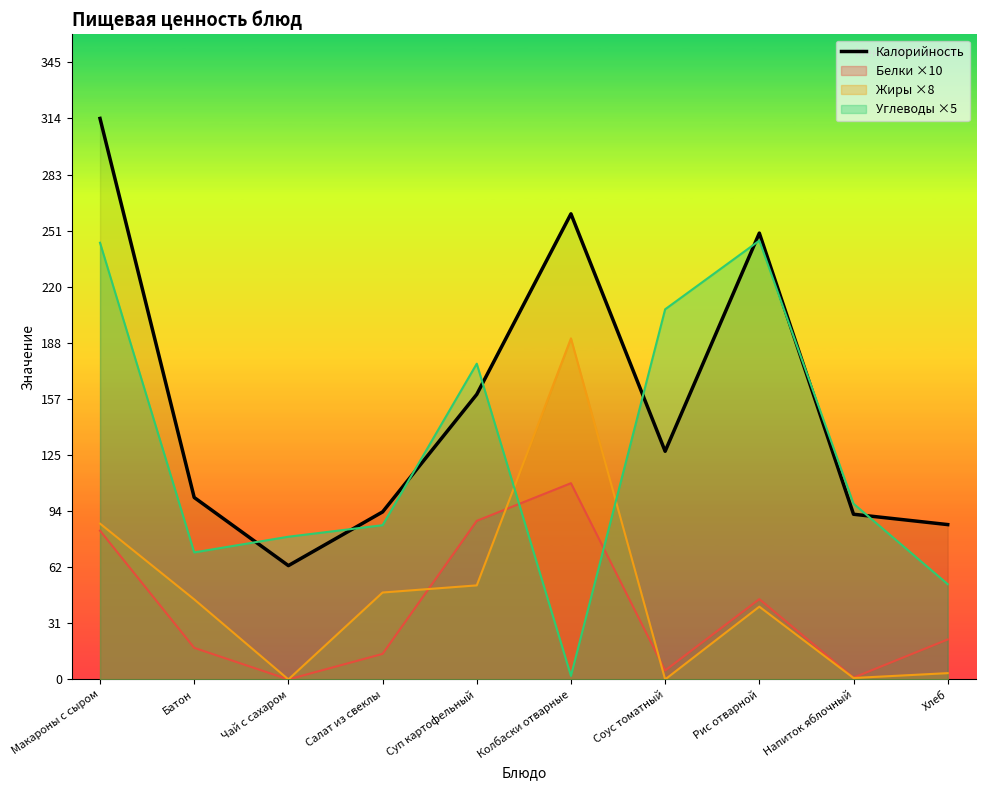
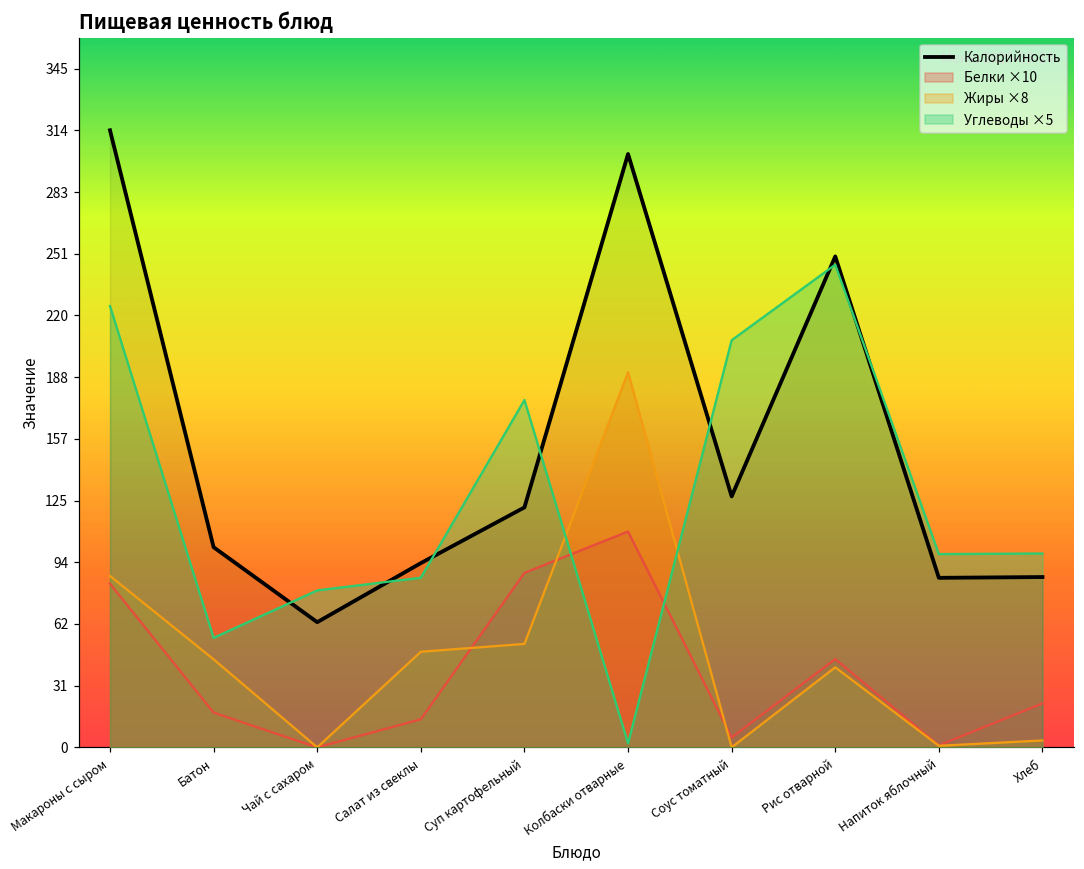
Углеводы ×5, Макароны с сыром: 245 -> 225
Углеводы ×5, Батон: 71 -> 56
Калорийность, Суп картофельный: 160 -> 122
Калорийность, Колбаски отварные: 261 -> 302
Калорийность, Напиток яблочный: 93 -> 86
Углеводы ×5, Хлеб: 53 -> 99
